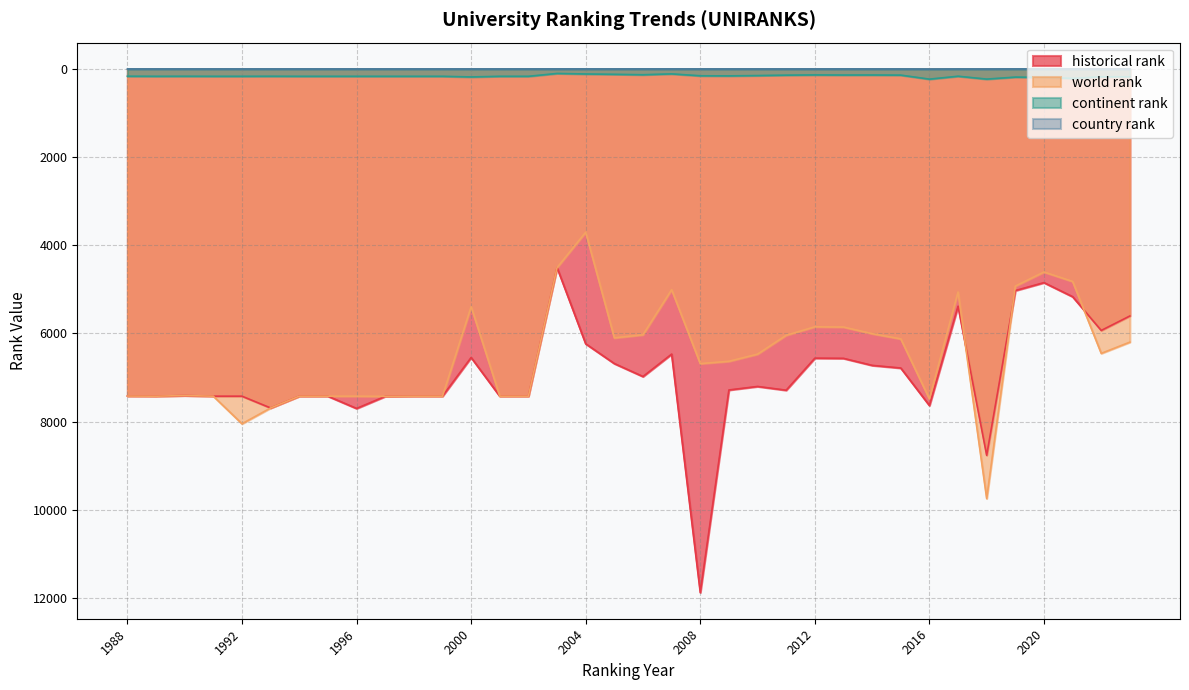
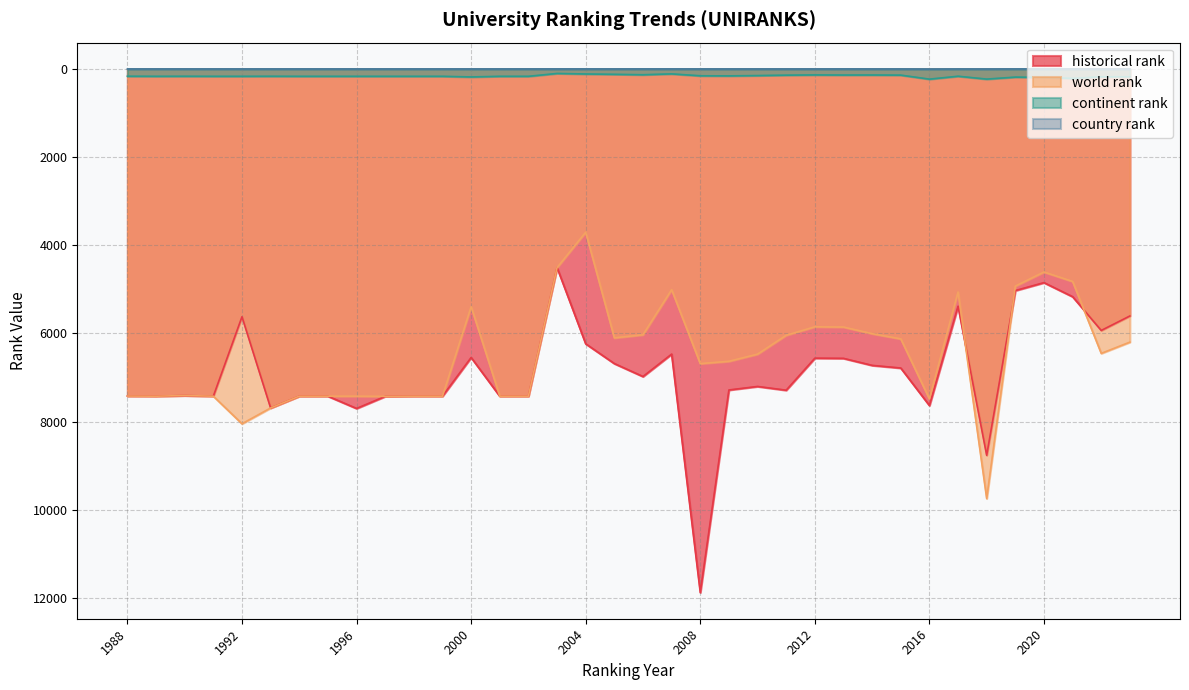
historical rank, 1992: 7400 -> 5600
